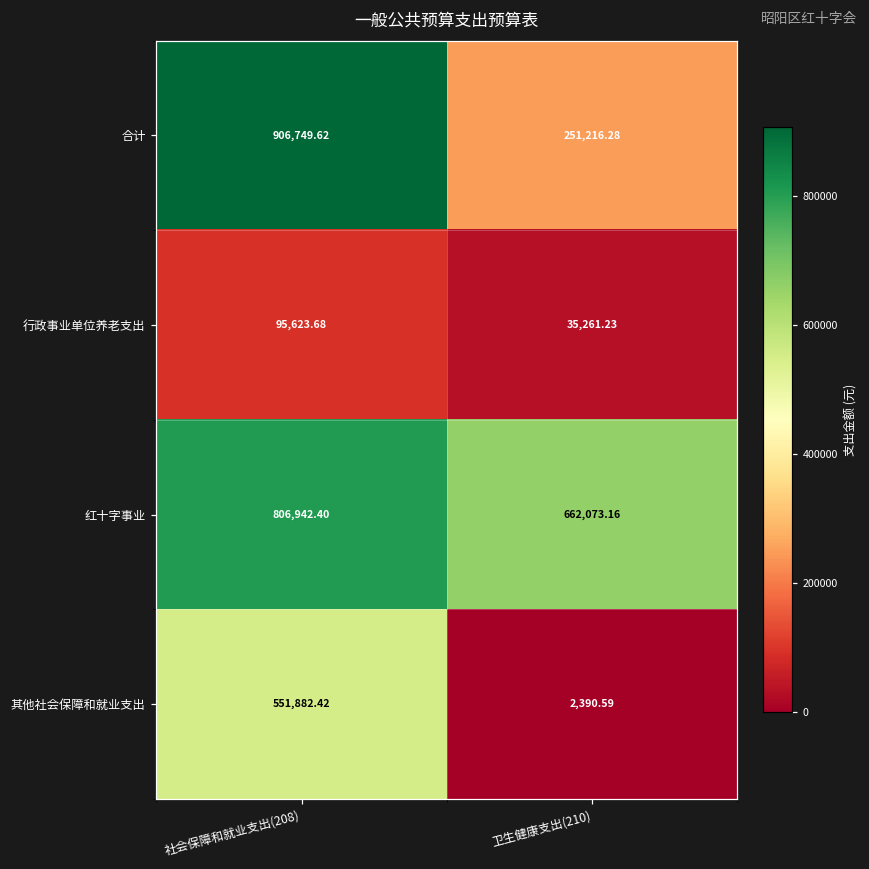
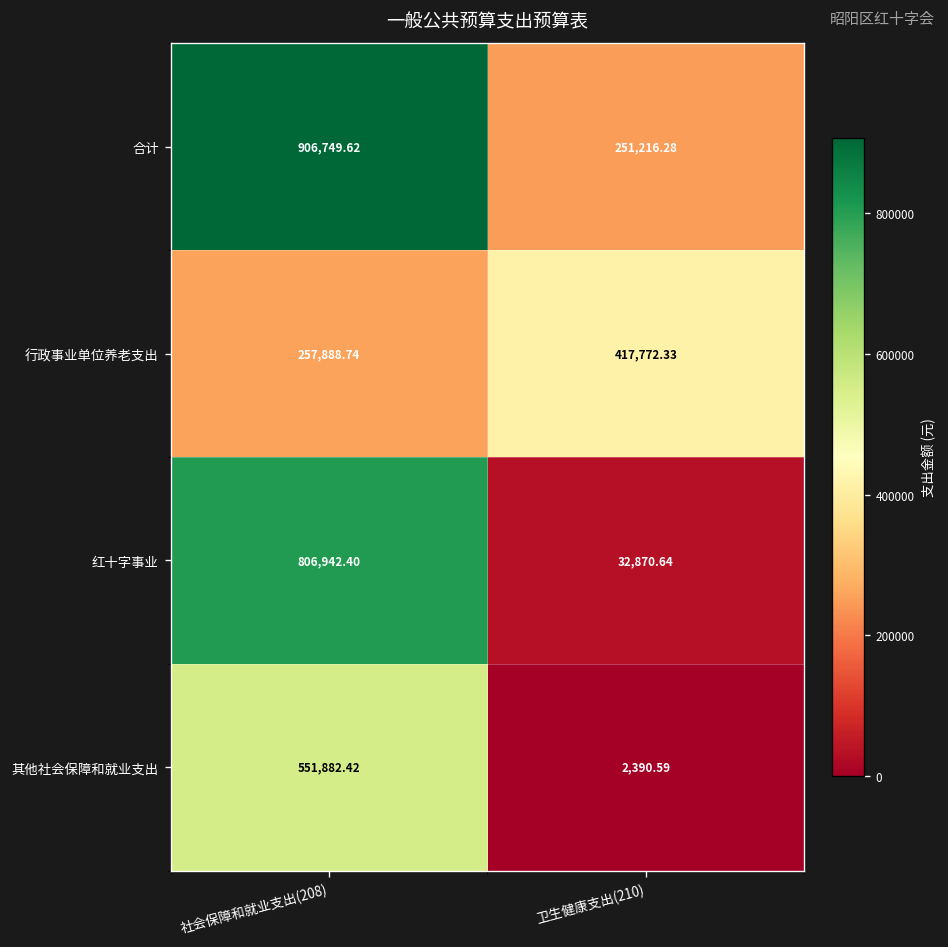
行政事业单位养老支出, 社会保障和就业支出(208): 95,623.68 -> 257,888.74
行政事业单位养老支出, 卫生健康支出(210): 35,261.23 -> 417,772.33
红十字事业, 卫生健康支出(210): 662,073.16 -> 32,870.64
